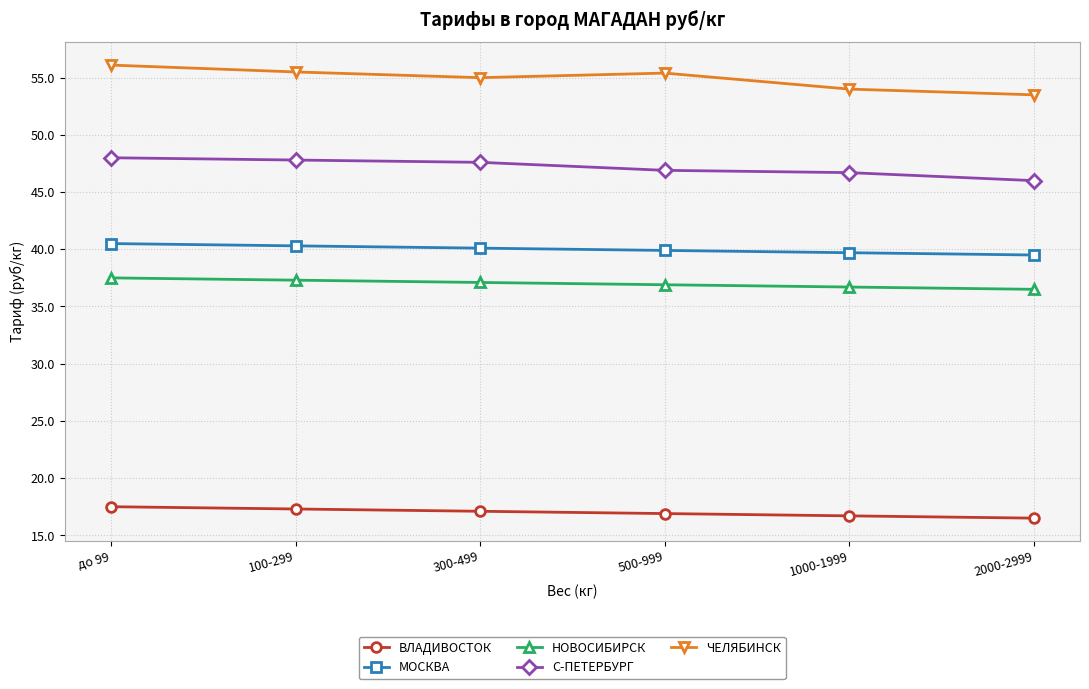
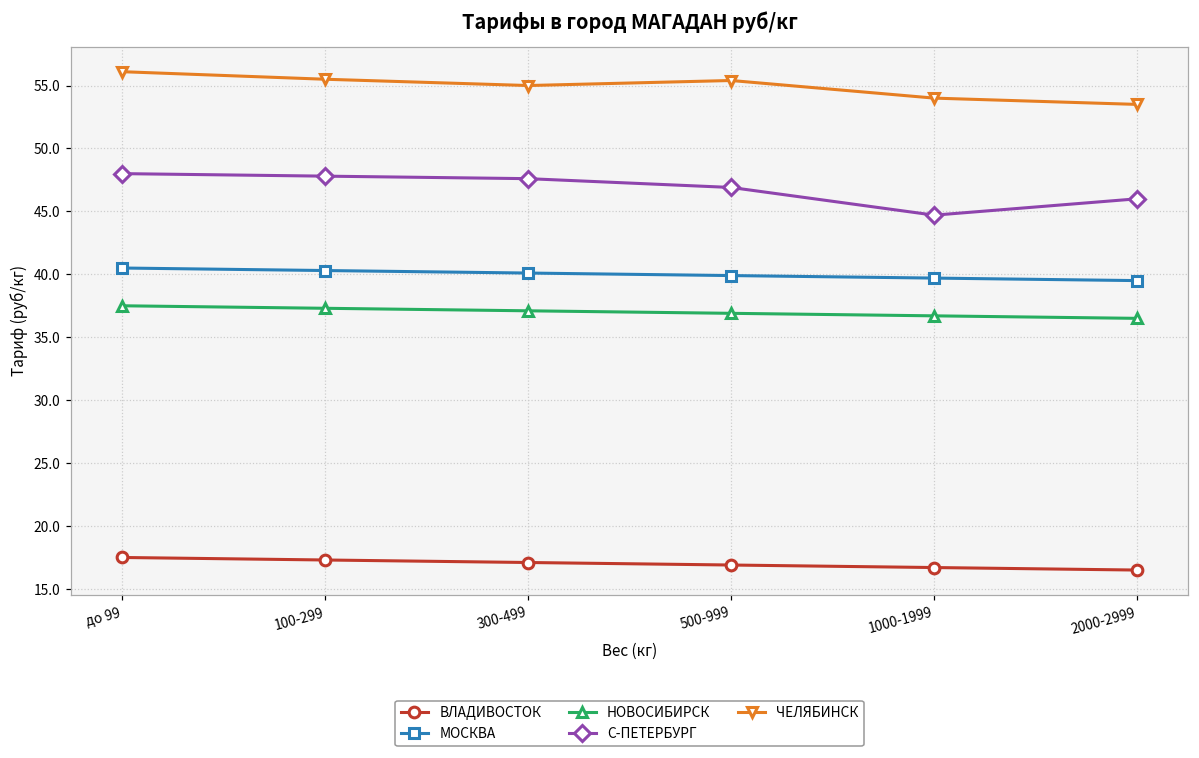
С-ПЕТЕРБУРГ, 1000-1999: 46.7 -> 44.7
